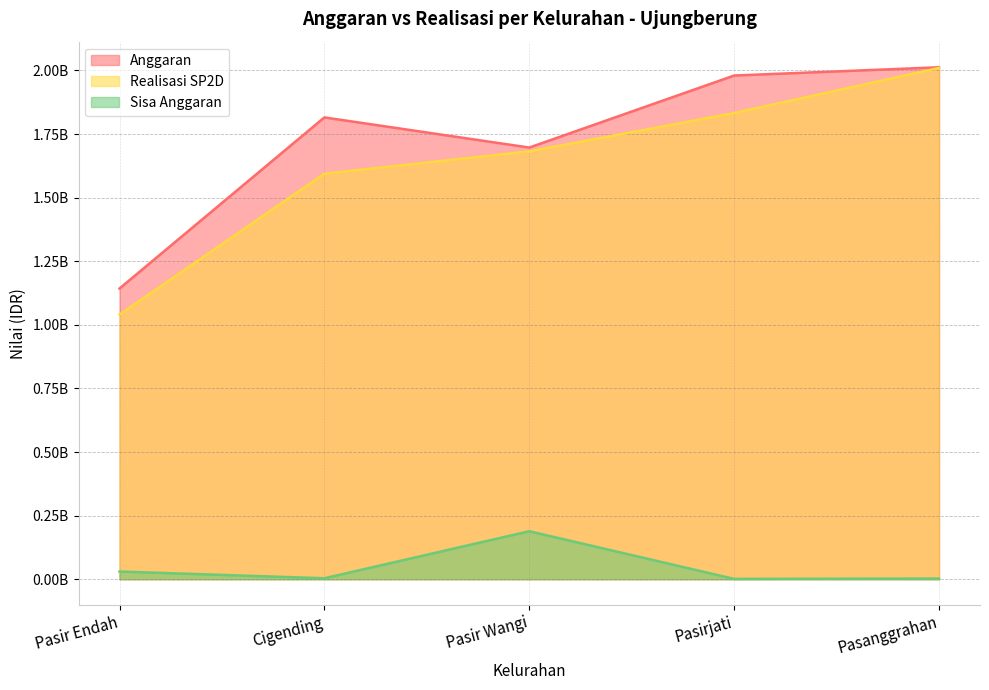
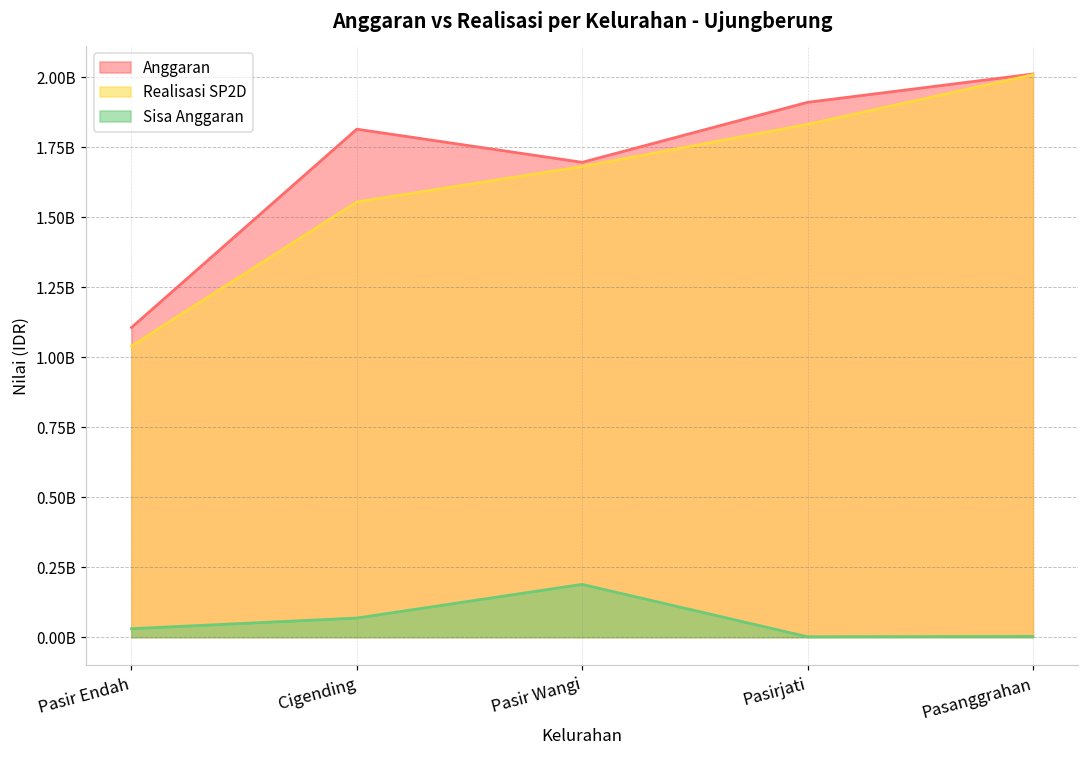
Anggaran, Pasir Endah: 1140000000 -> 1110000000
Realisasi SP2D, Cigending: 1590000000 -> 1560000000
Sisa Anggaran, Cigending: 0 -> 70000000
Anggaran, Pasirjati: 1980000000 -> 1910000000
